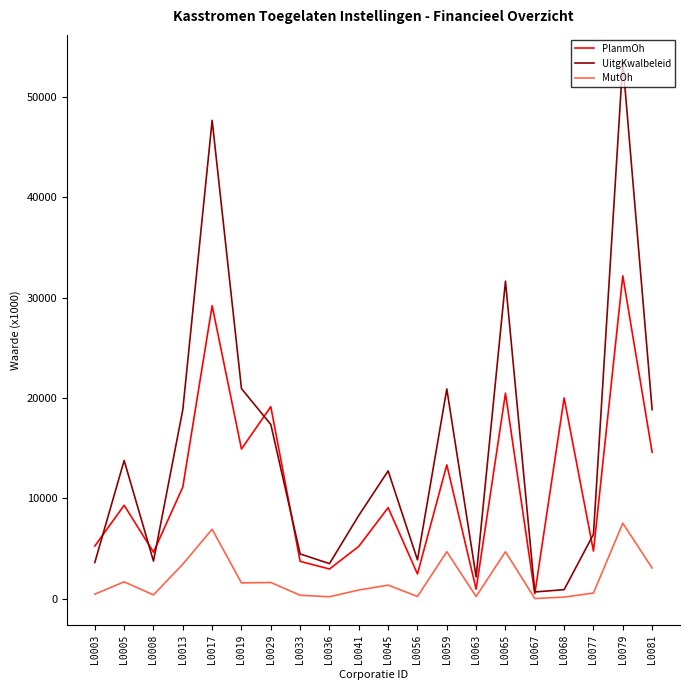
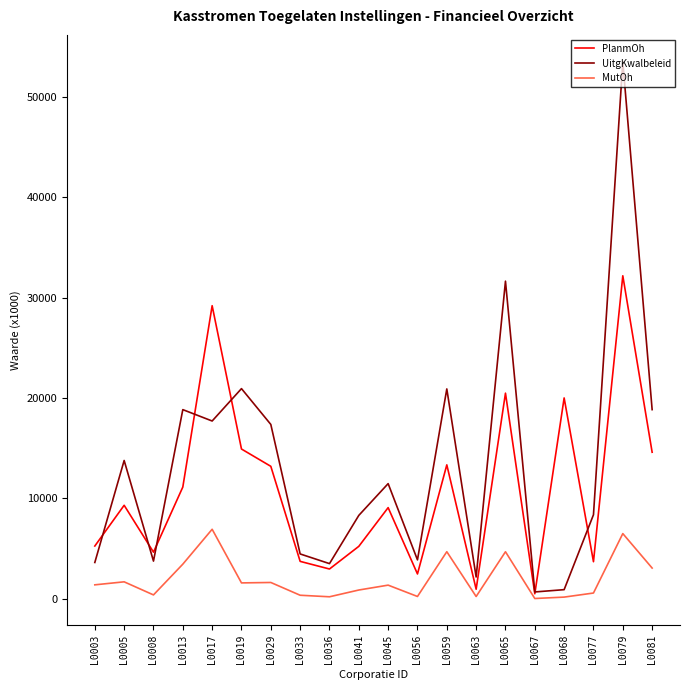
MutOh, L0003: 500 -> 1400
UitgKwalbeleid, L0017: 47700 -> 17700
PlanmOh, L0029: 19100 -> 13200
UitgKwalbeleid, L0045: 12700 -> 11500
PlanmOh, L0077: 4700 -> 3700
UitgKwalbeleid, L0077: 6400 -> 8400
MutOh, L0079: 7500 -> 6500
